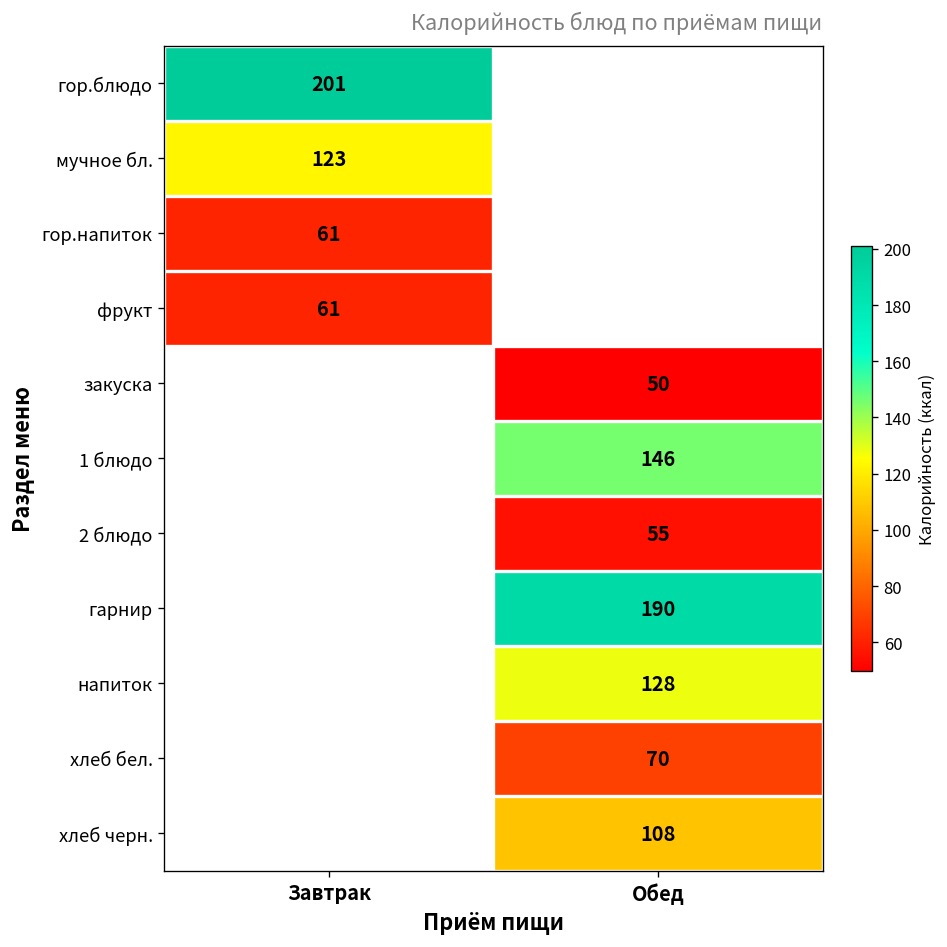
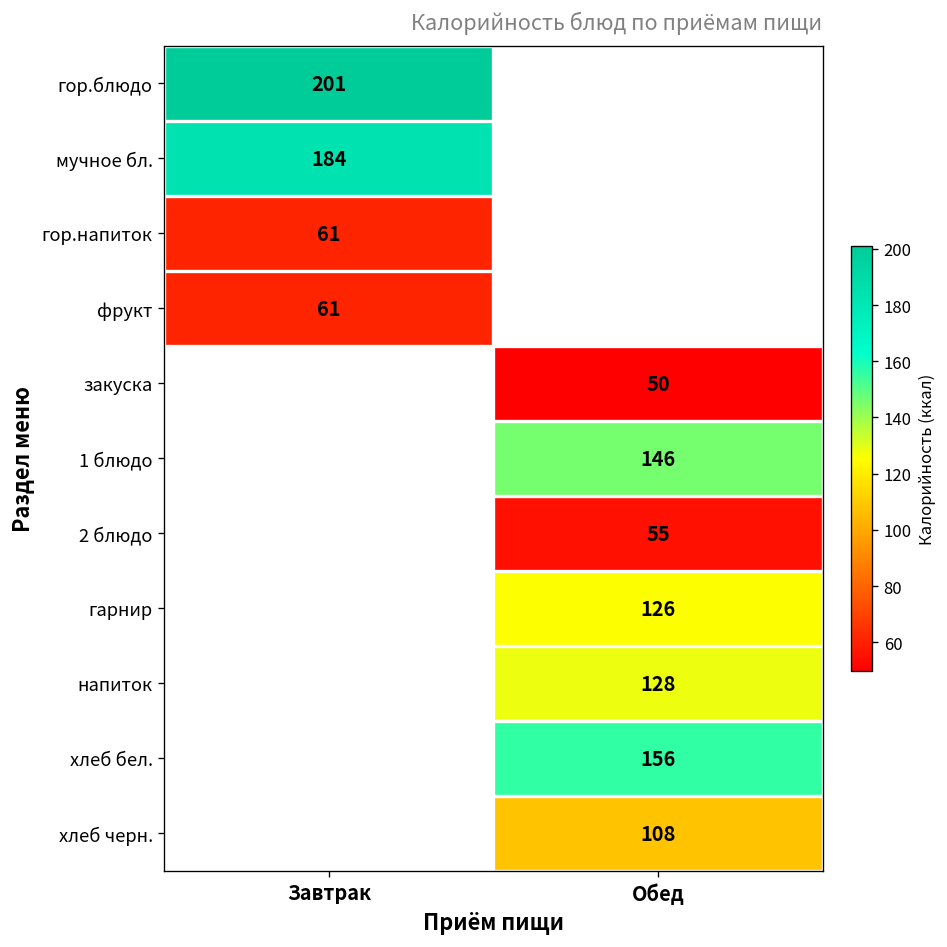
мучное бл., Завтрак: 123 -> 184
гарнир, Обед: 190 -> 126
хлеб бел., Обед: 70 -> 156
